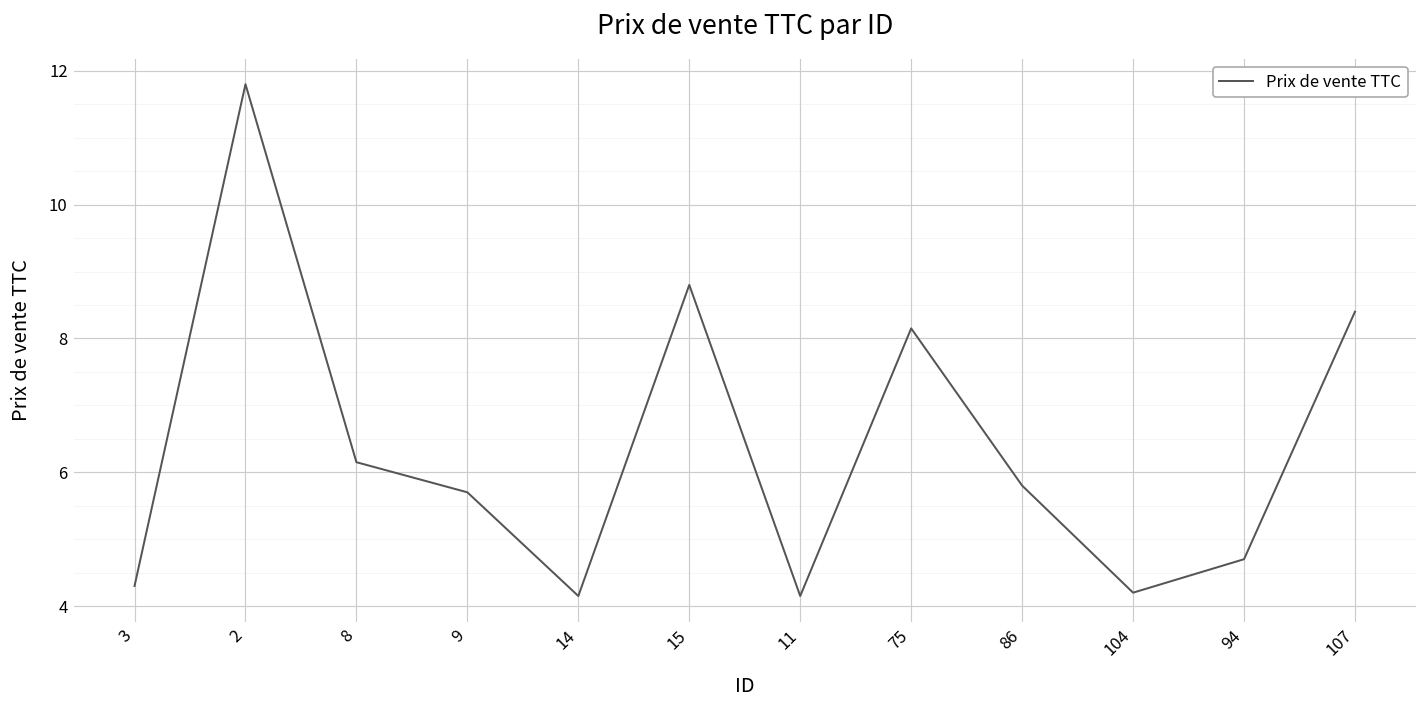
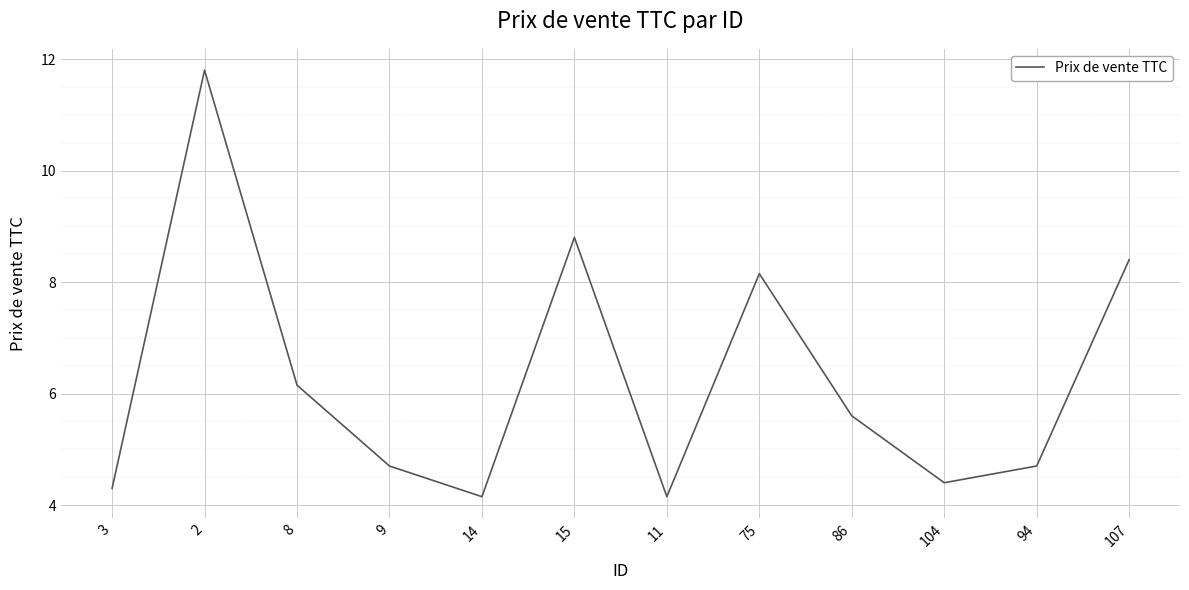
9: 5.7 -> 4.7
86: 5.8 -> 5.6
104: 4.2 -> 4.4
